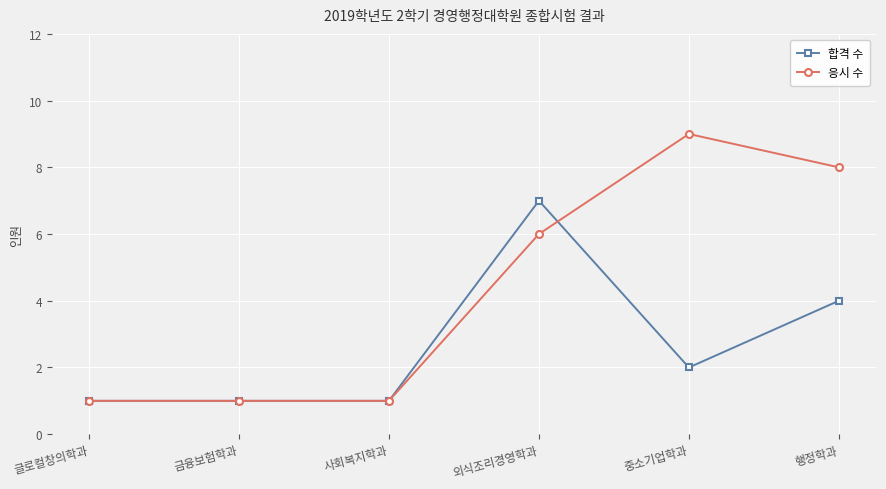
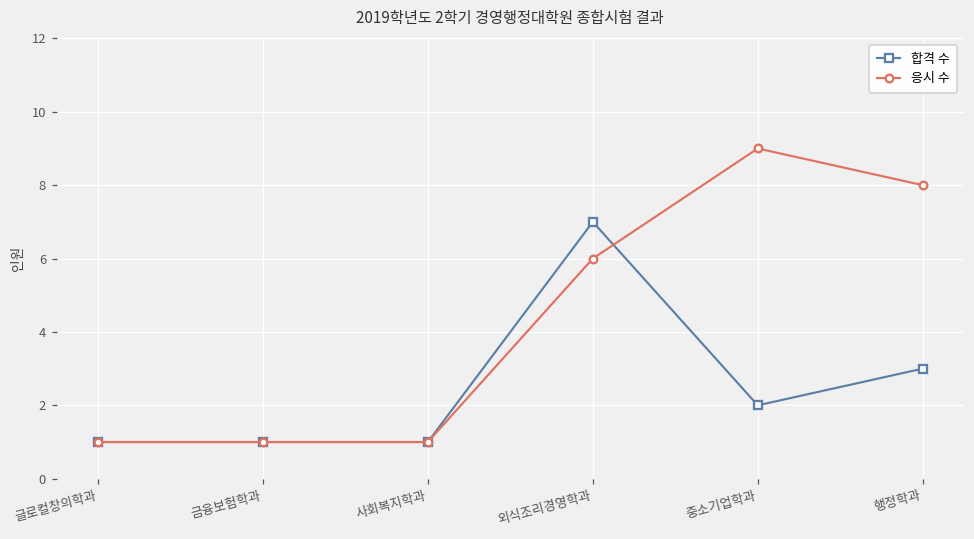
합격 수, 행정학과: 4 -> 3
